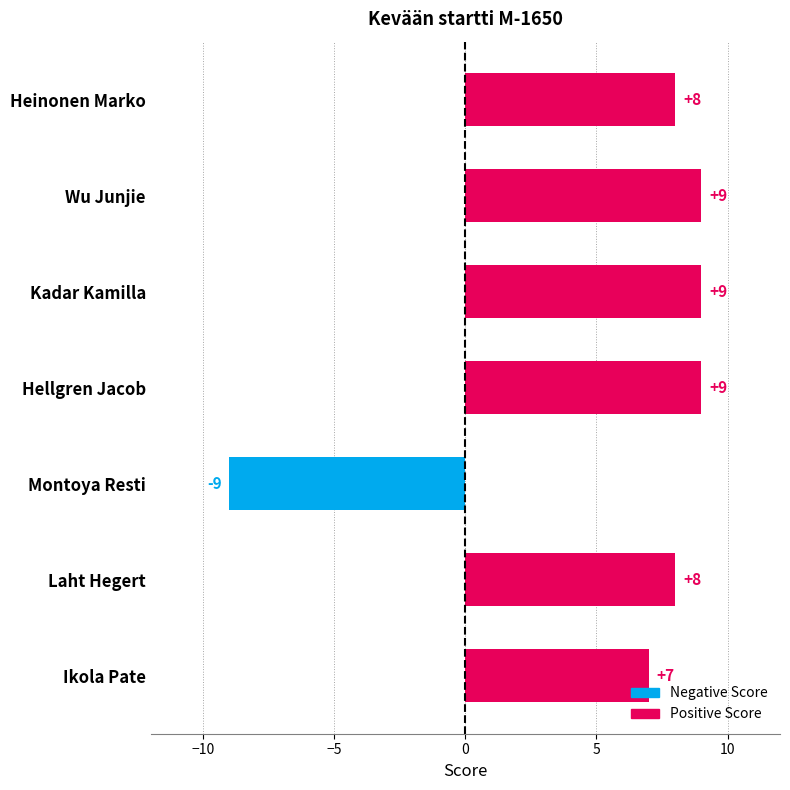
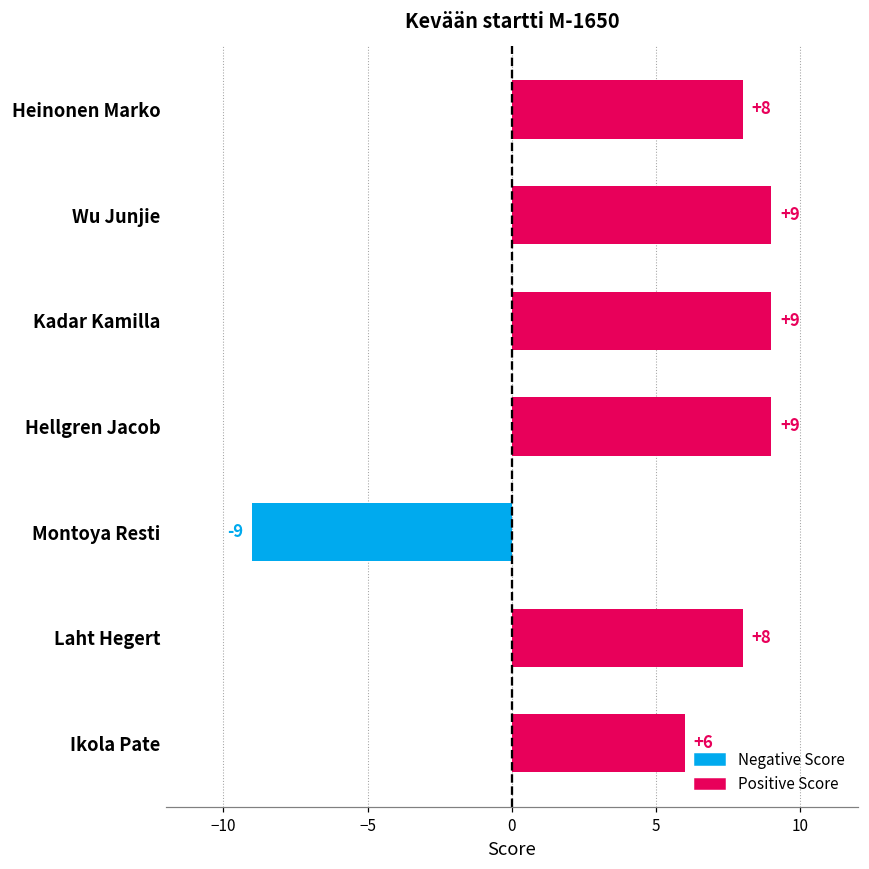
Ikola Pate: +7 -> +6
